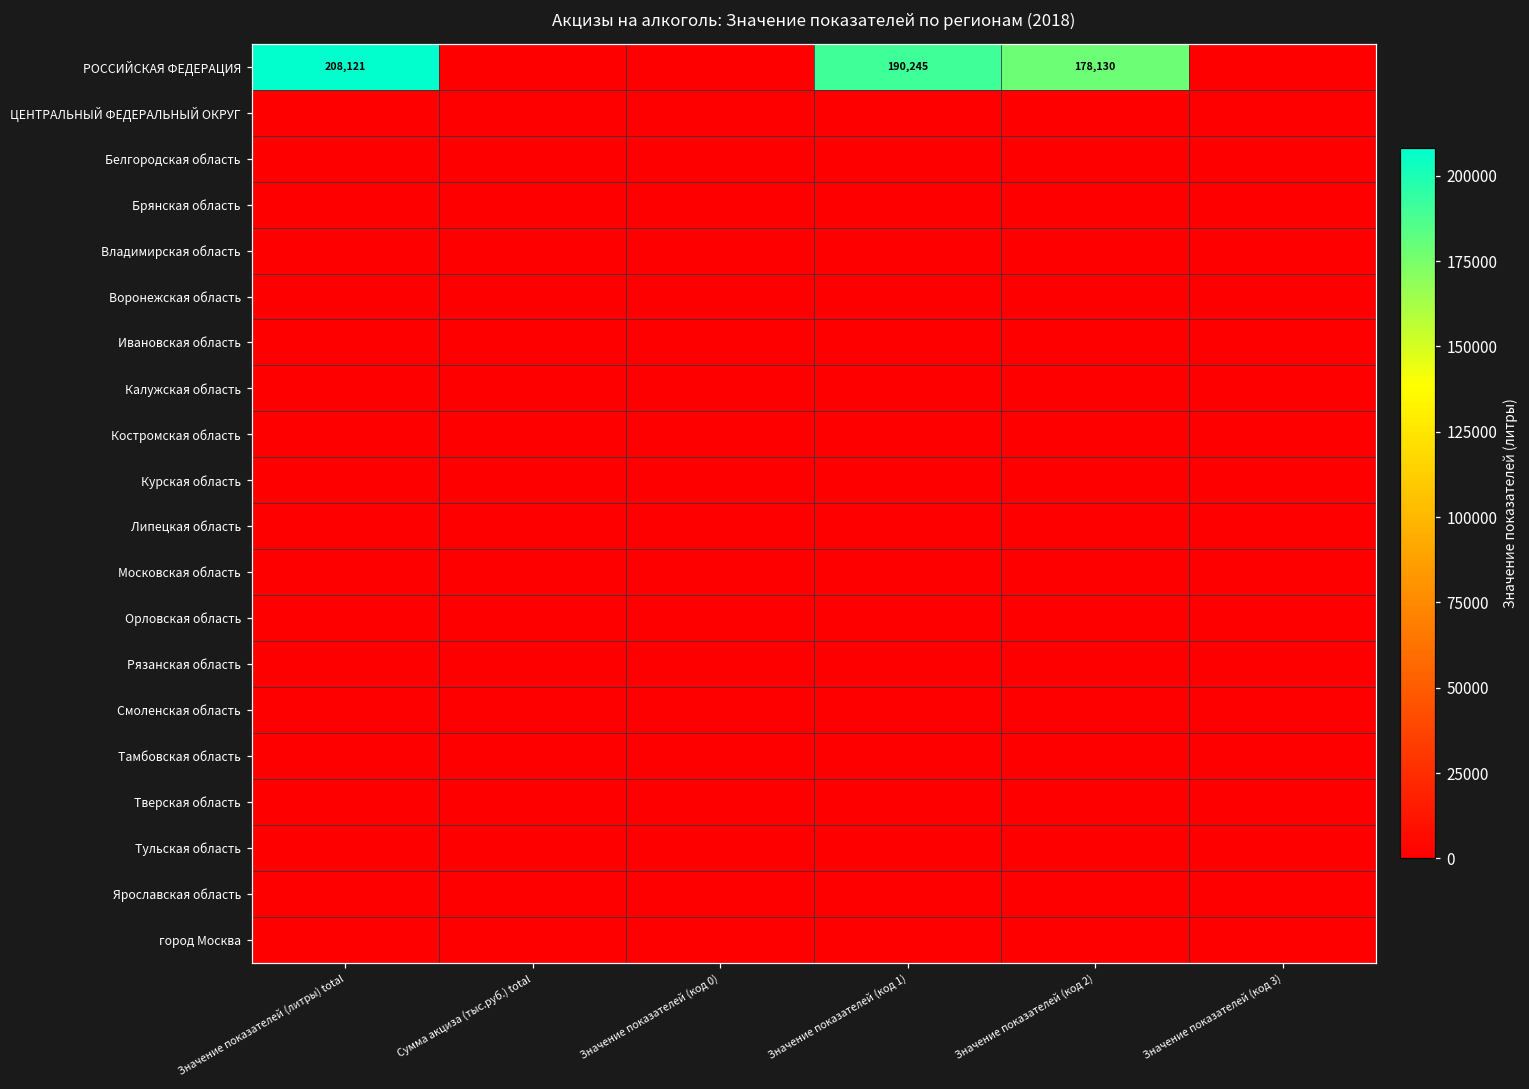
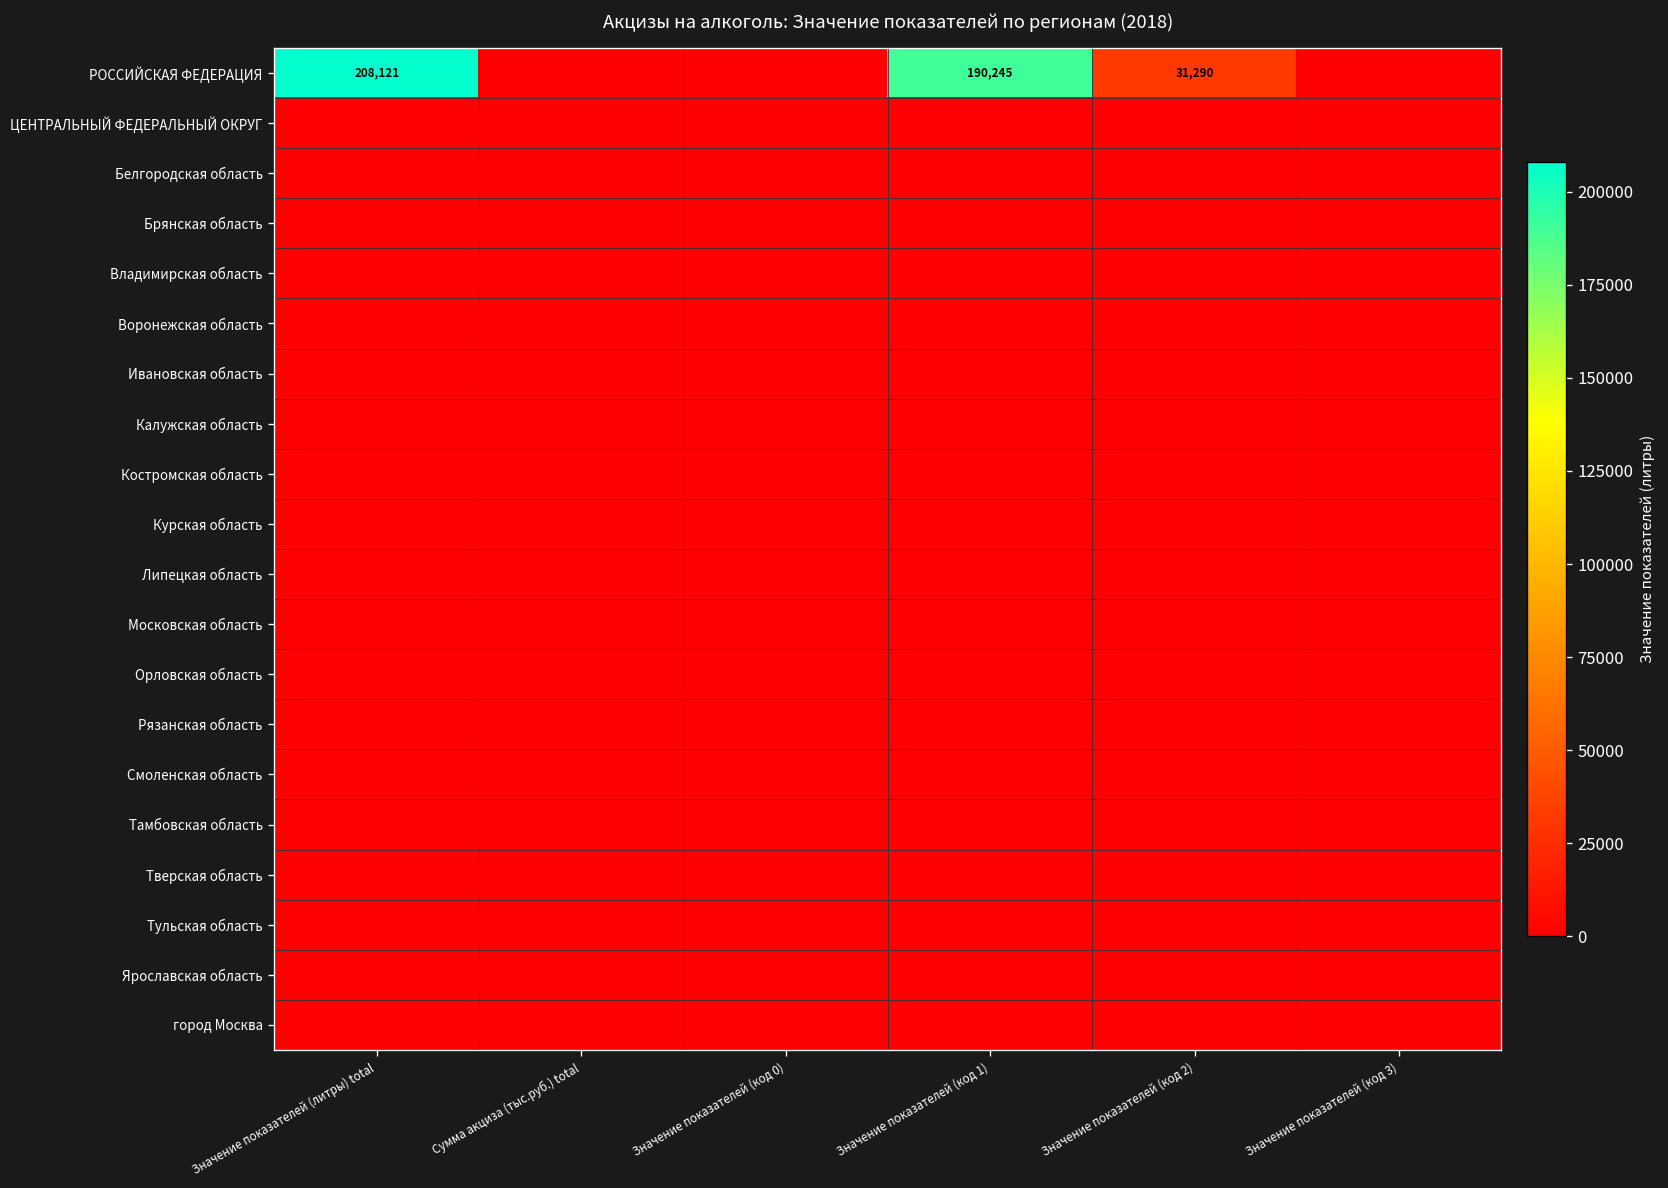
РОССИЙСКАЯ ФЕДЕРАЦИЯ, Значение показателей (код 2): 178,130 -> 31,290
